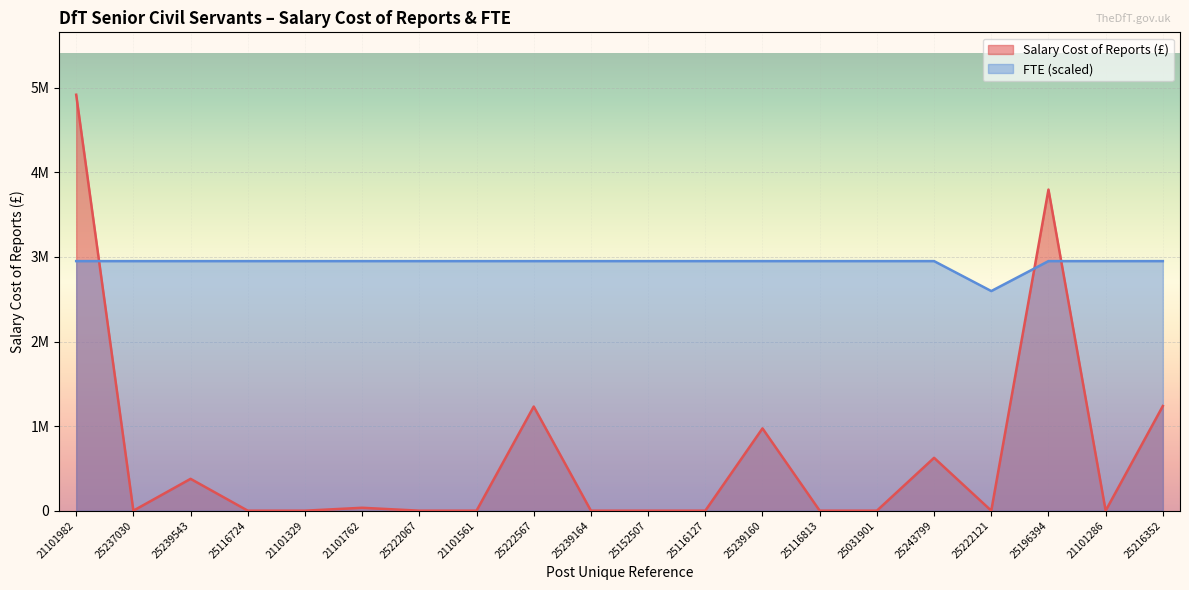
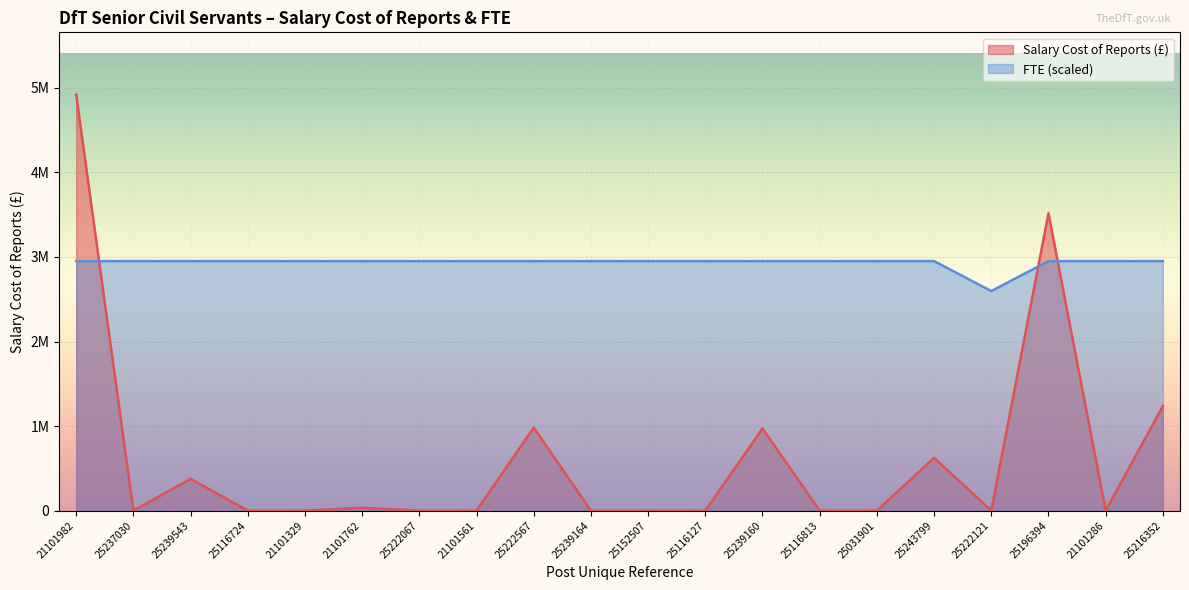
Salary Cost of Reports (£), 25222567: 1200000 -> 1000000
Salary Cost of Reports (£), 25196394: 3800000 -> 3500000
